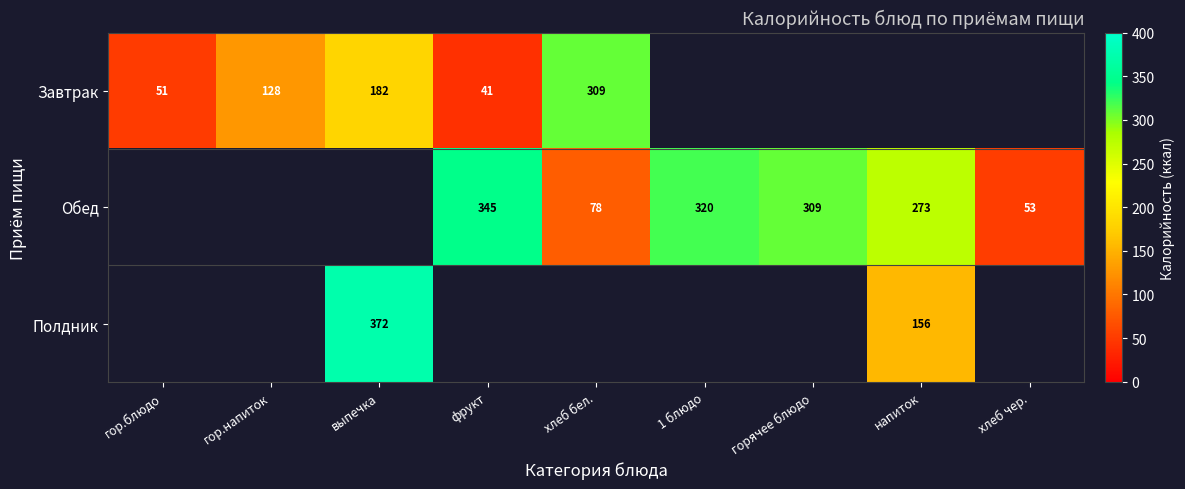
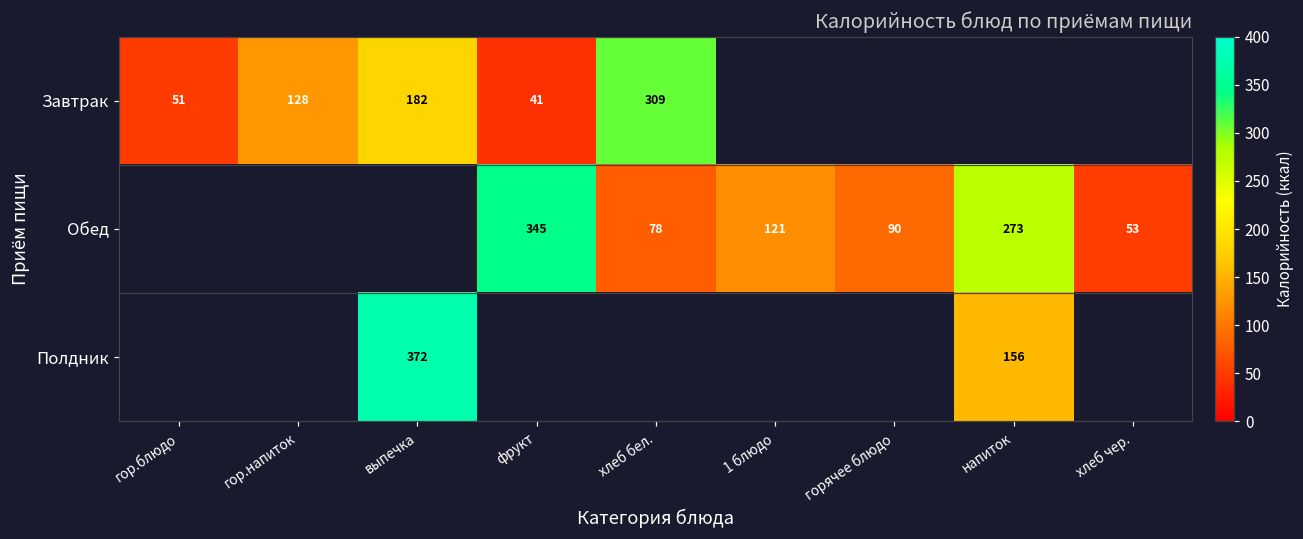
Обед, 1 блюдо: 320 -> 121
Обед, горячее блюдо: 309 -> 90
